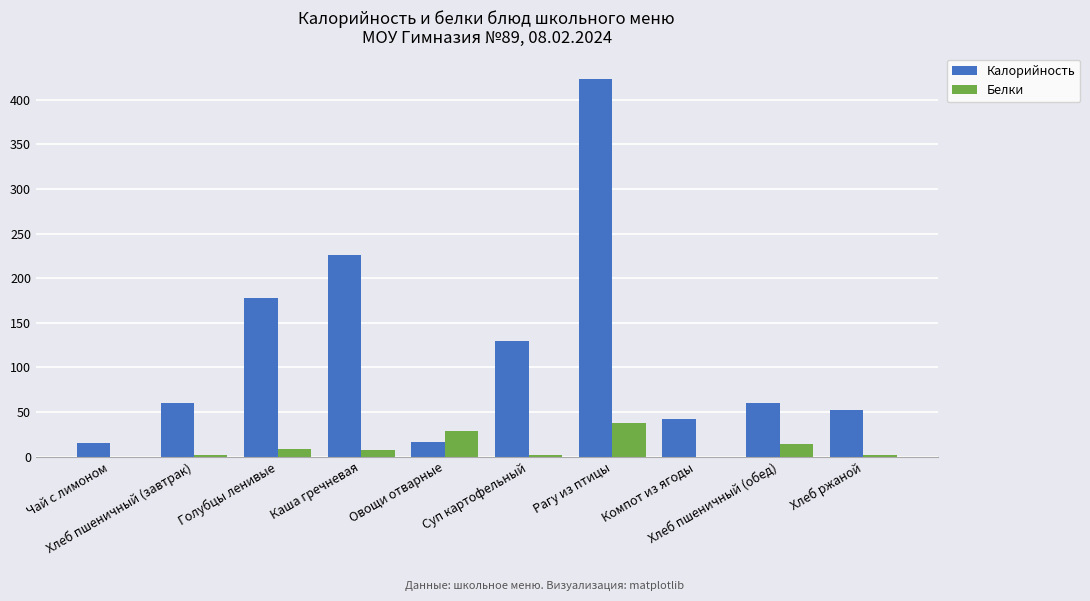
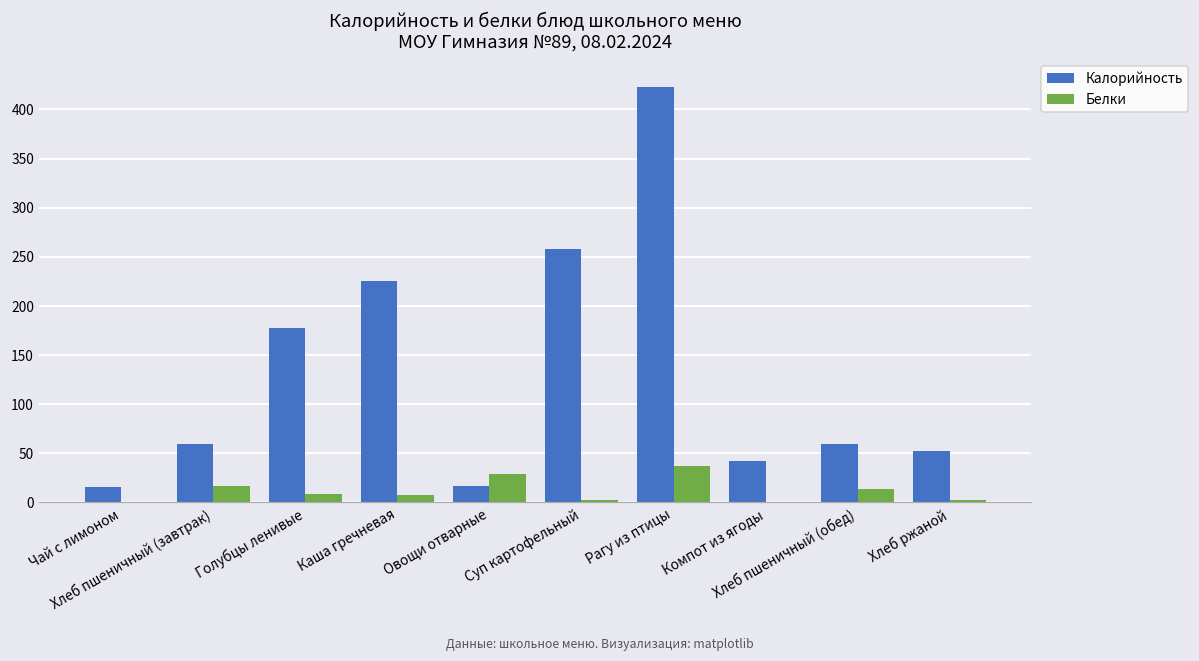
Белки, Хлеб пшеничный (завтрак): 0 -> 20
Калорийность, Суп картофельный: 130 -> 260
